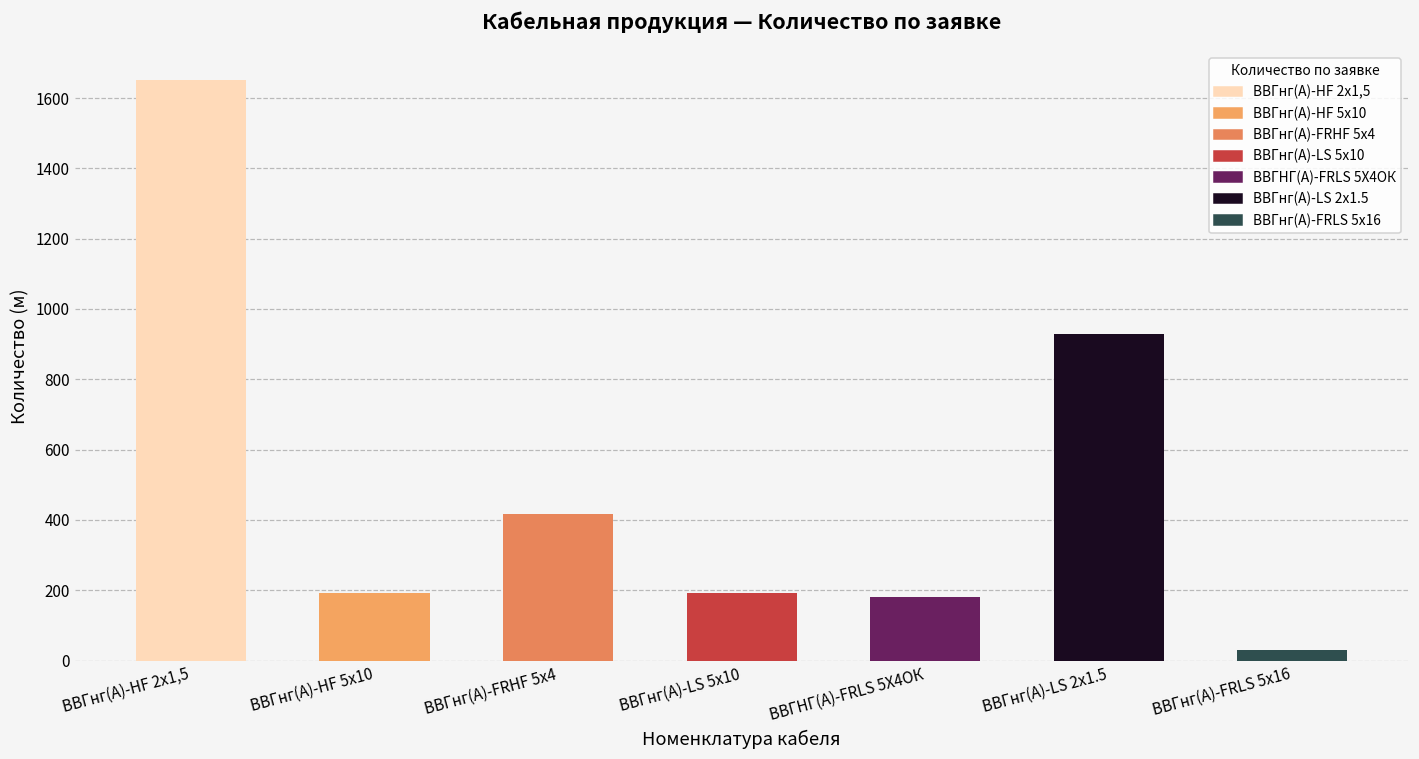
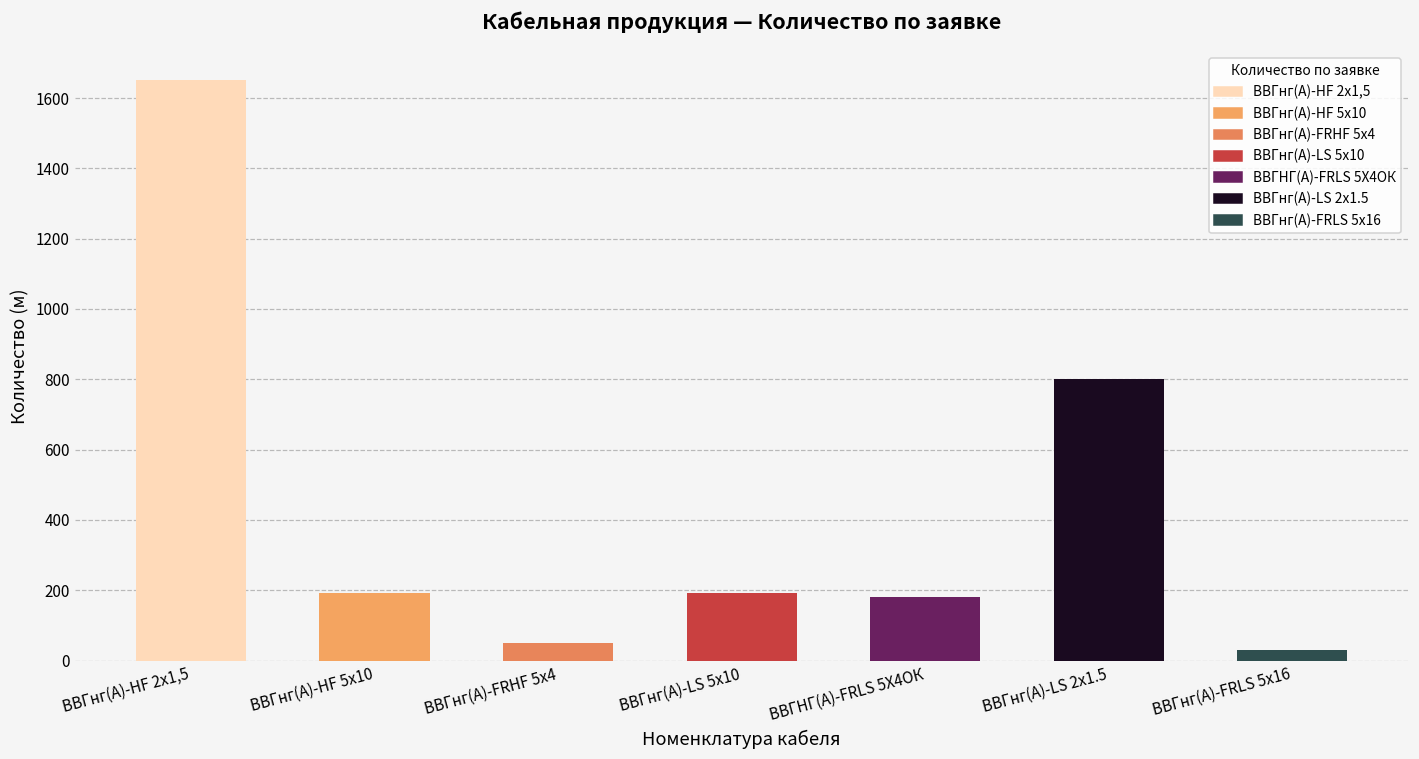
ВВГнг(А)-FRHF 5х4: 420 -> 50
ВВГнг(А)-LS 2х1.5: 930 -> 800
